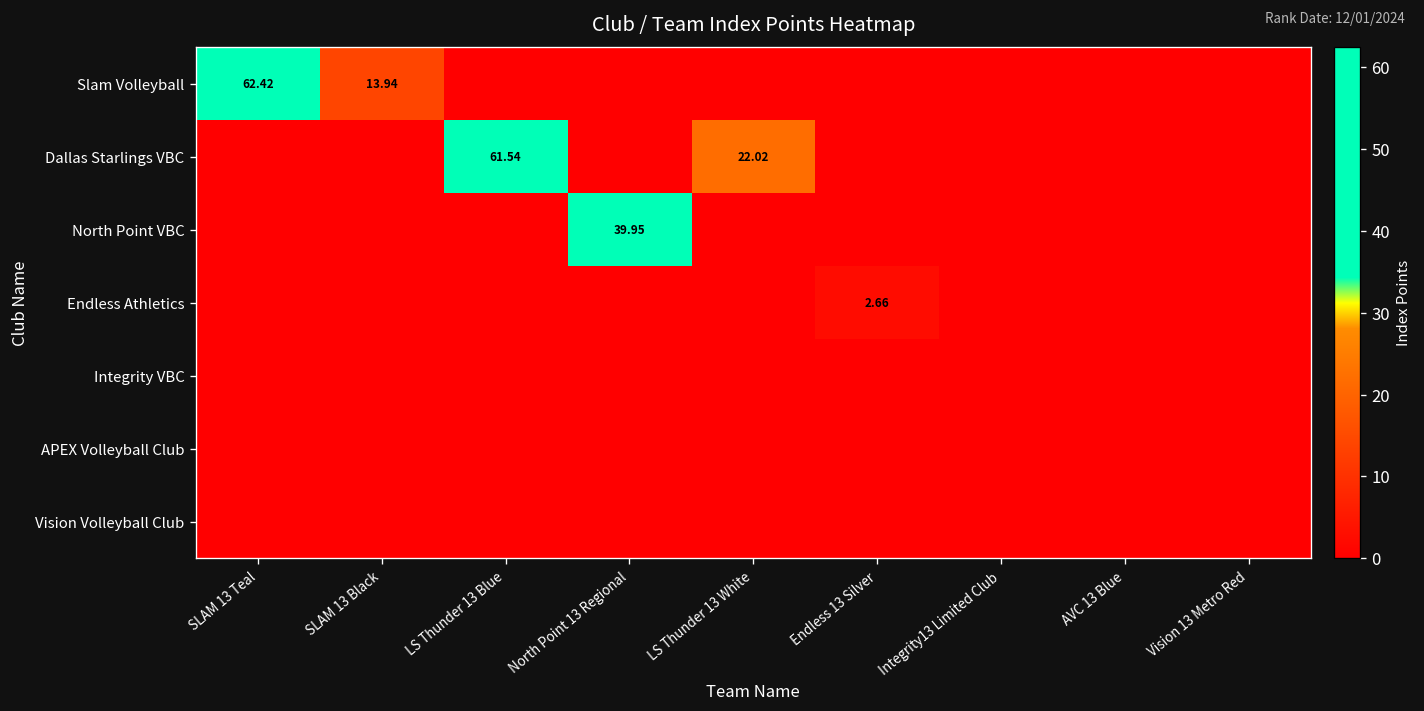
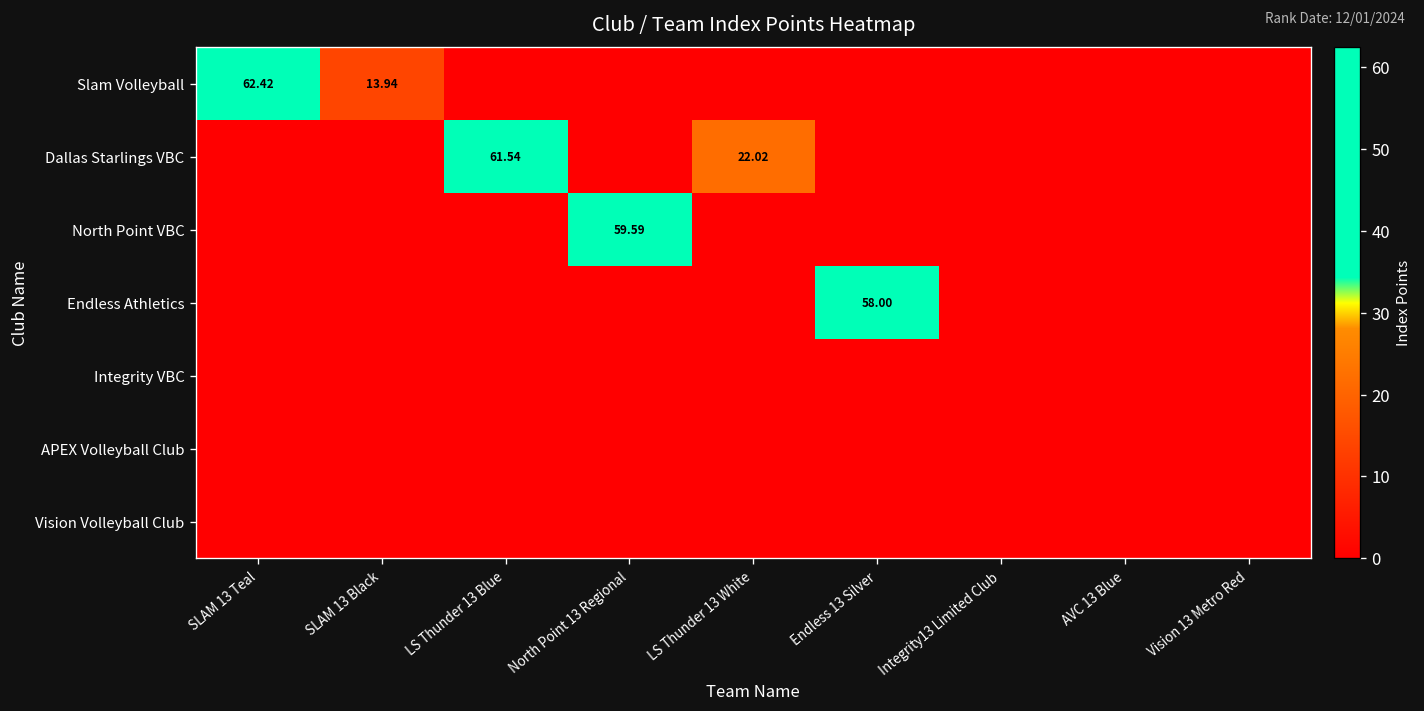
North Point VBC, North Point 13 Regional: 39.95 -> 59.59
Endless Athletics, Endless 13 Silver: 2.66 -> 58.00
